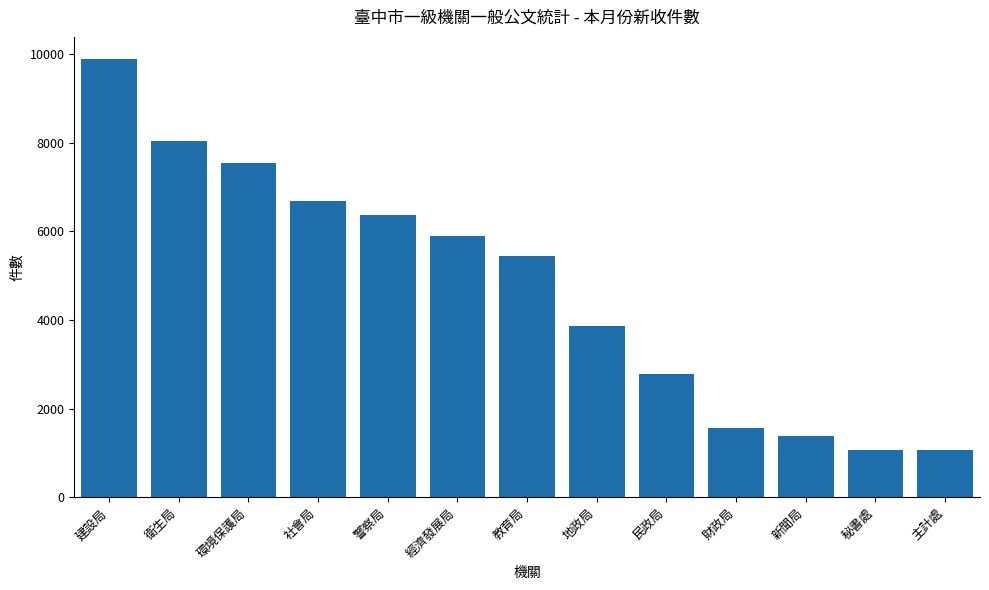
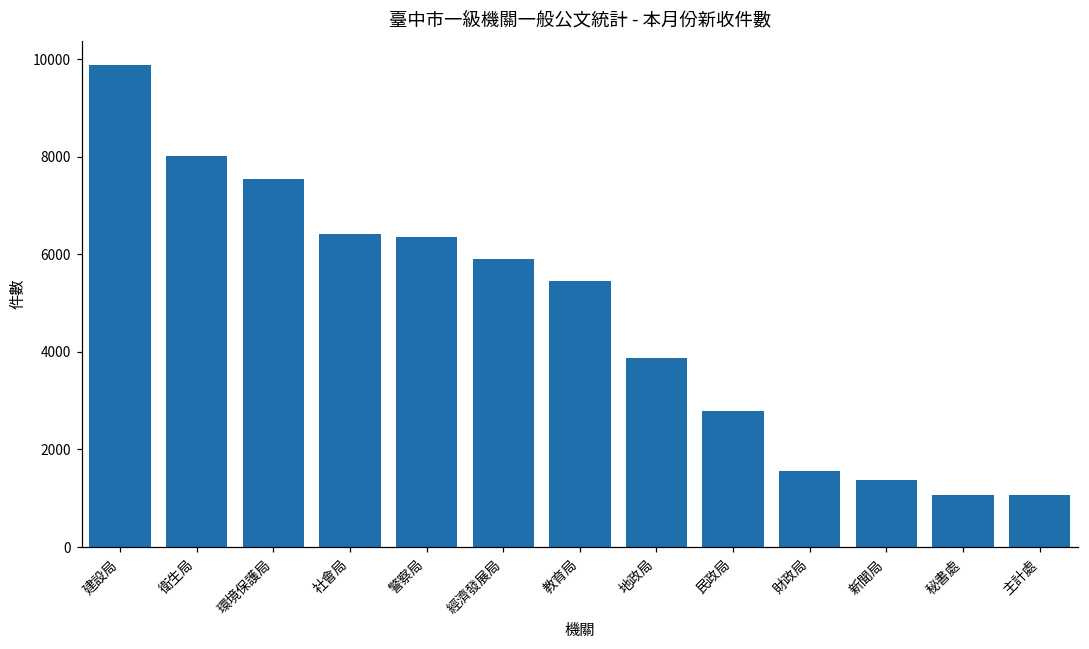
社會局: 6700 -> 6400
